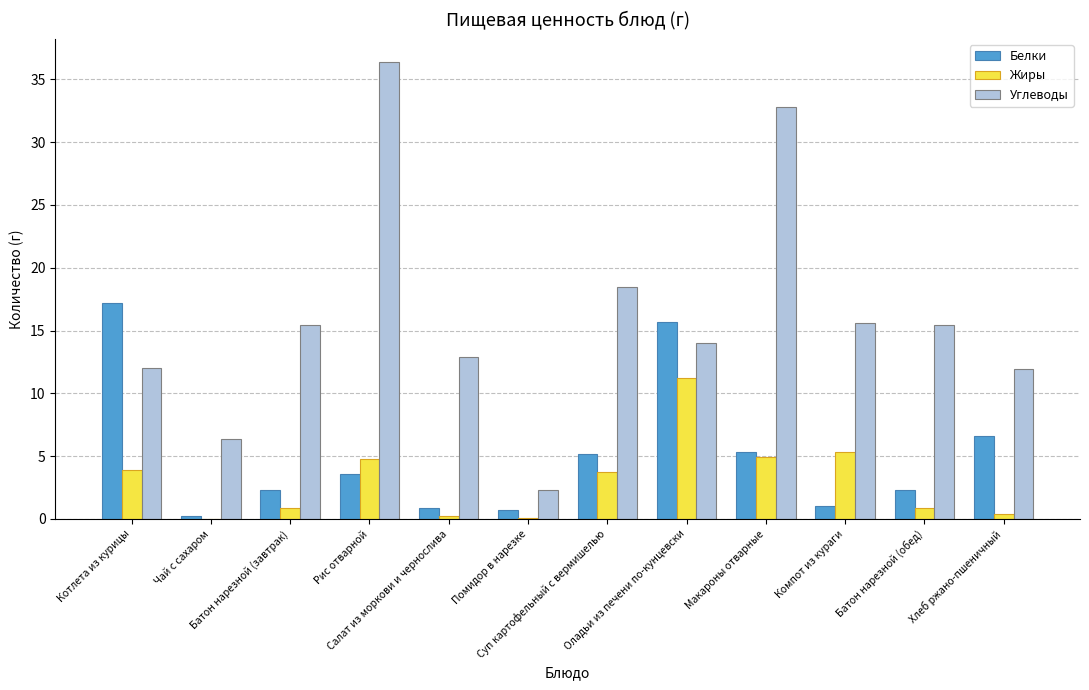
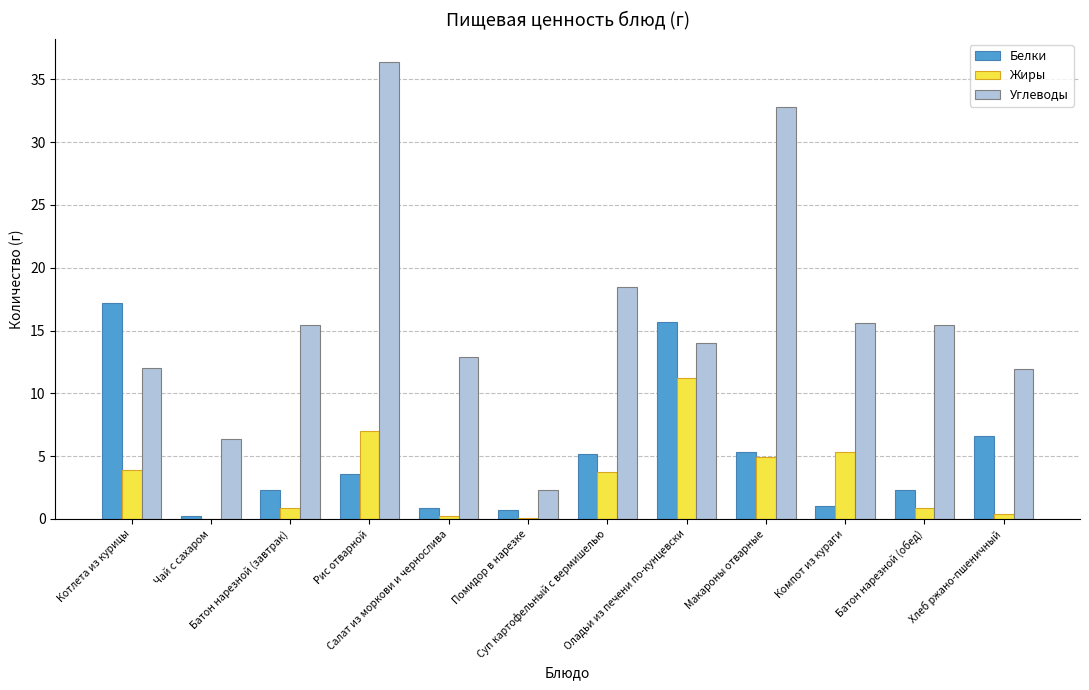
Жиры, Рис отварной: 4.8 -> 7.0
